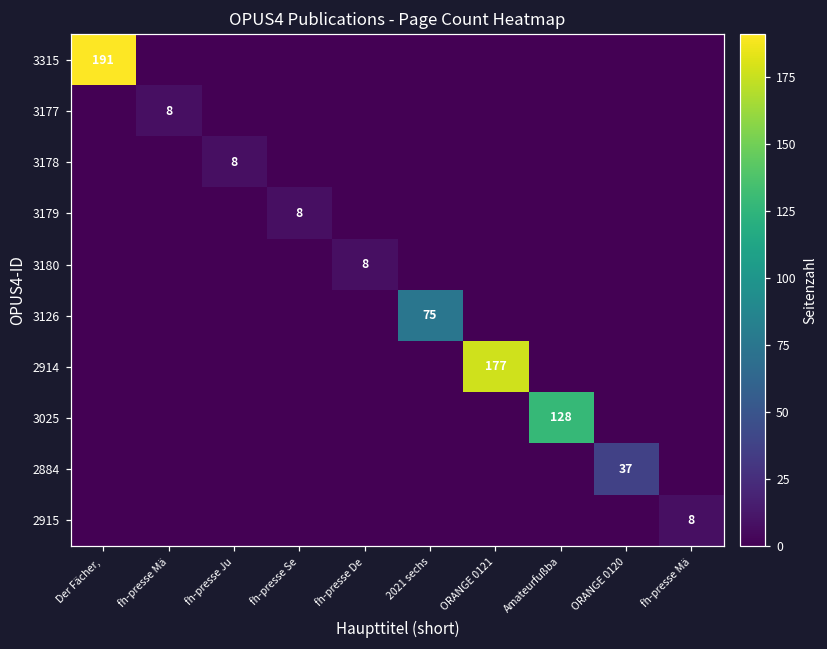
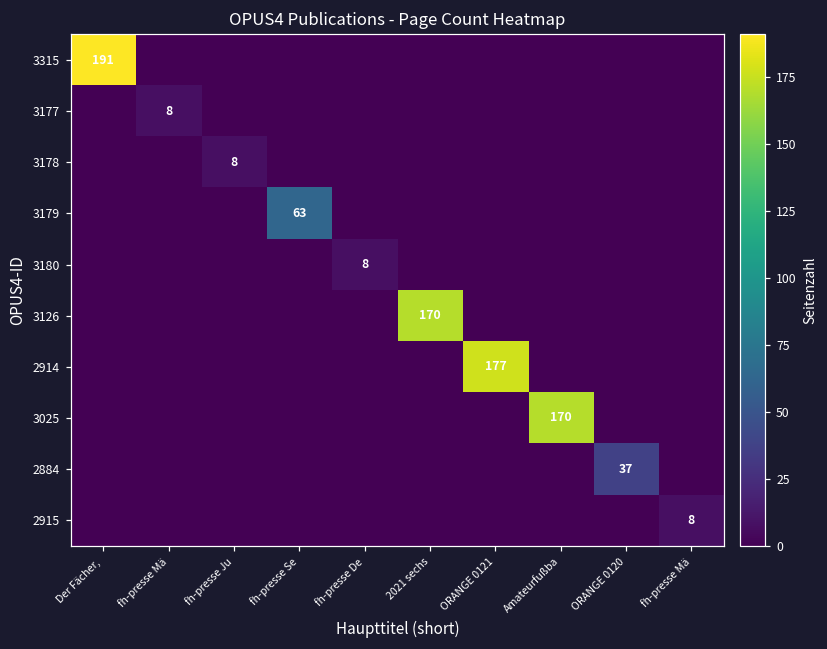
3179, fh-presse Se: 8 -> 63
3126, 2021 sechs: 75 -> 170
3025, Amateurfußba: 128 -> 170
